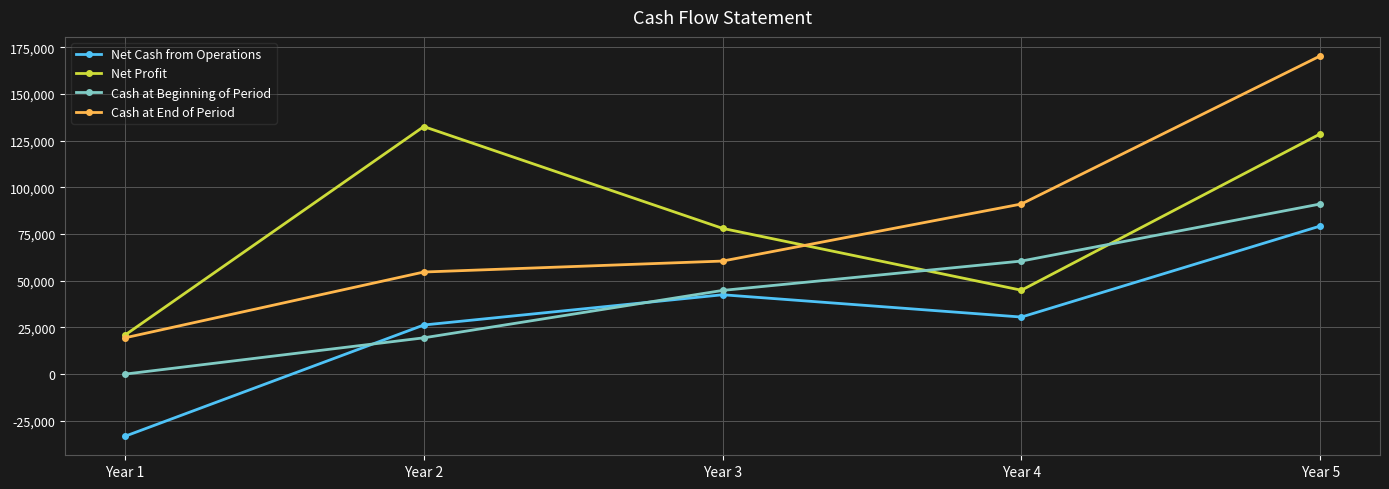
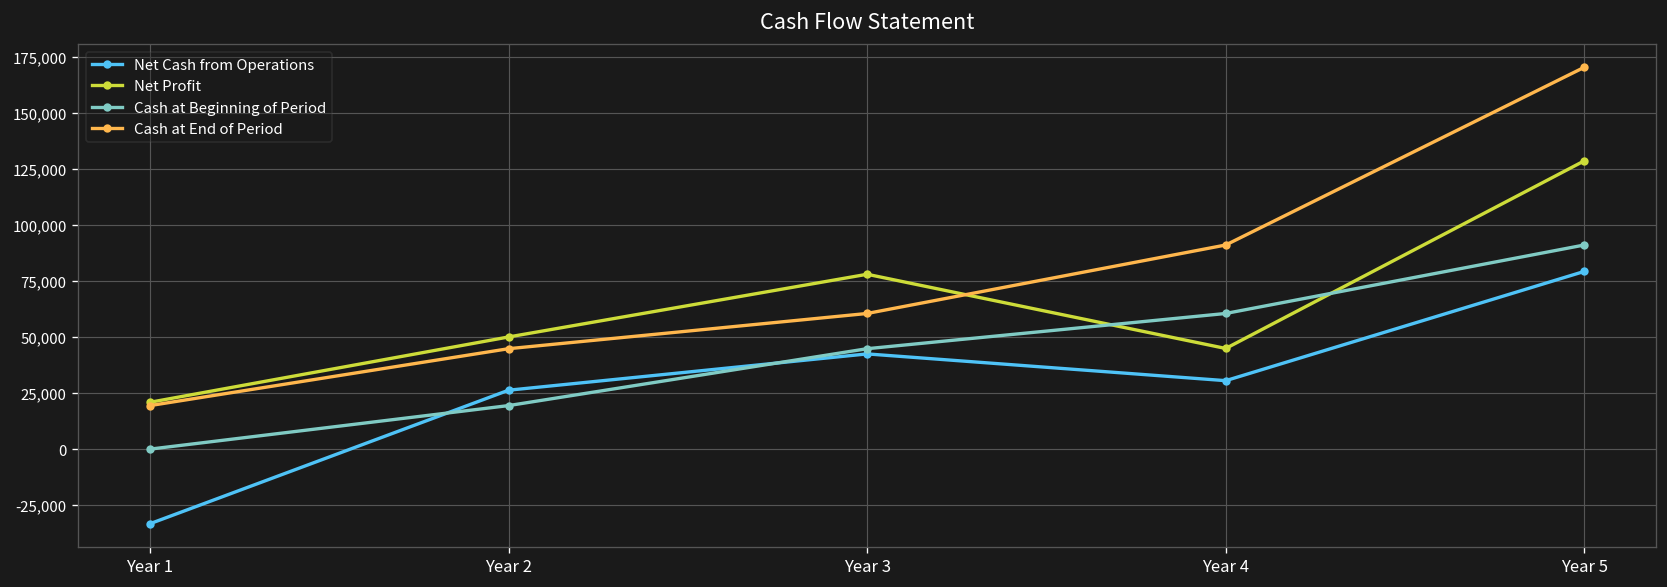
Net Profit, Year 2: 133,000 -> 50,000
Cash at End of Period, Year 2: 55,000 -> 45,000
